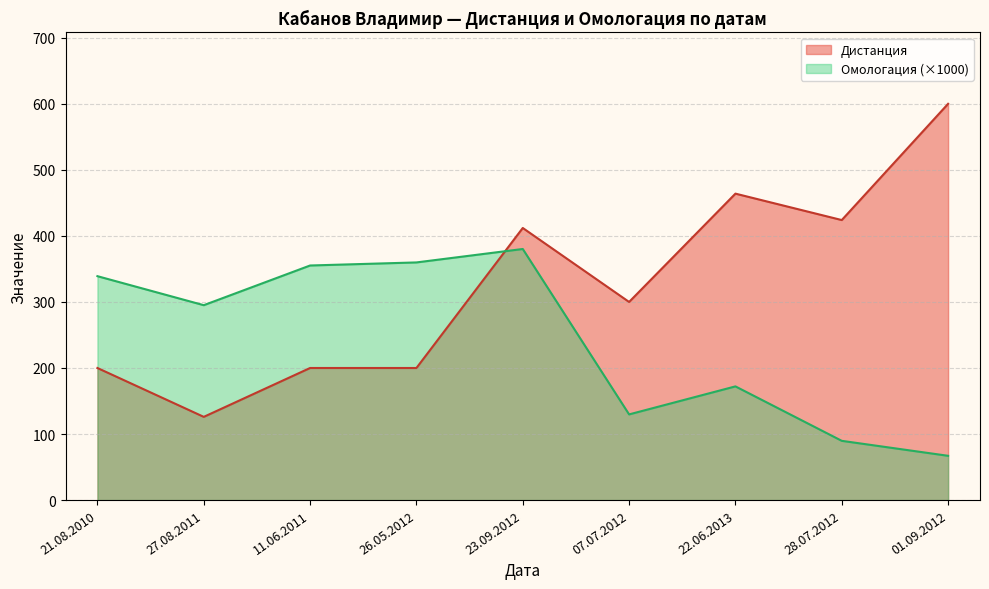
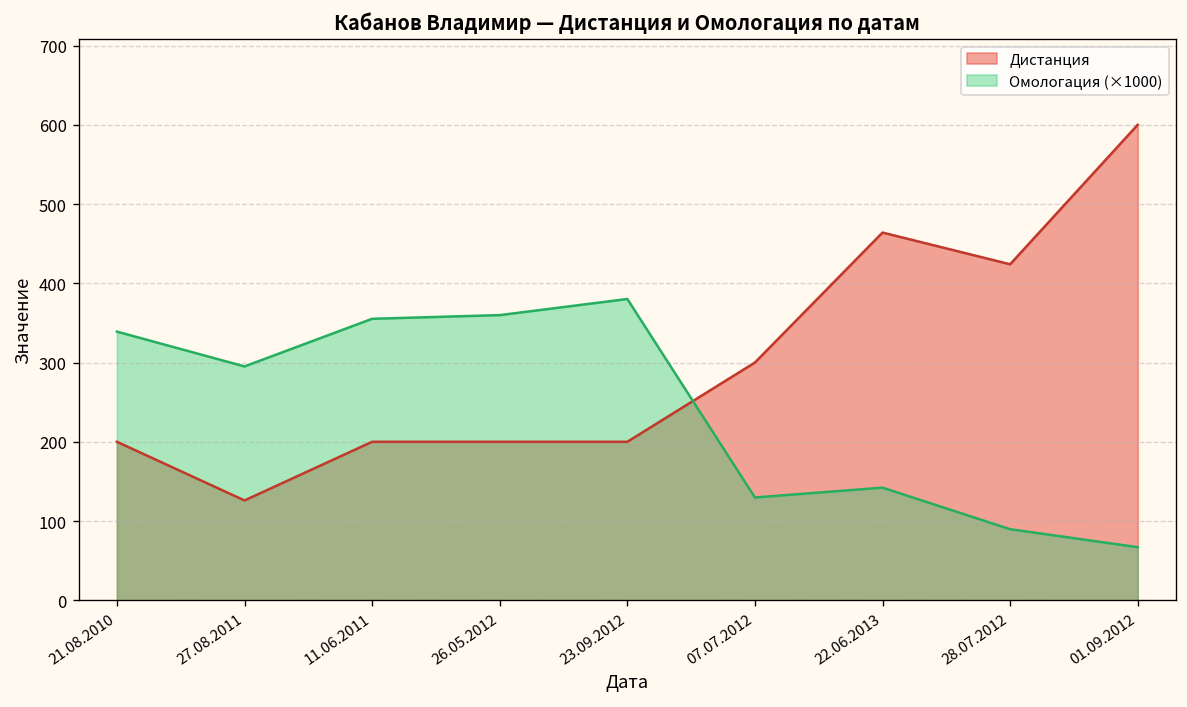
Дистанция, 23.09.2012: 410 -> 200
Омологация (×1000), 22.06.2013: 170 -> 140
